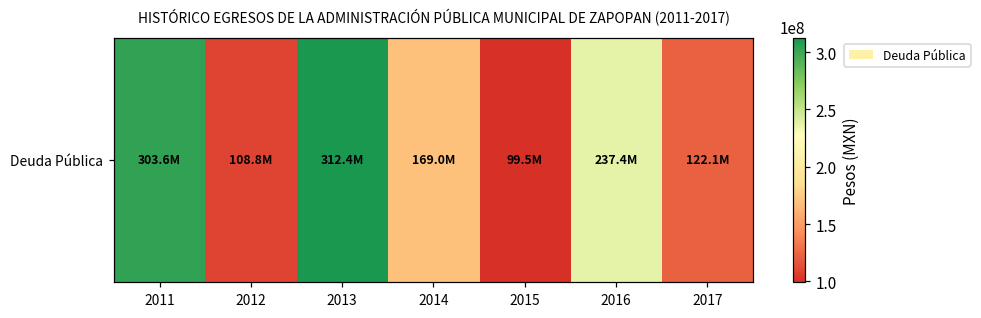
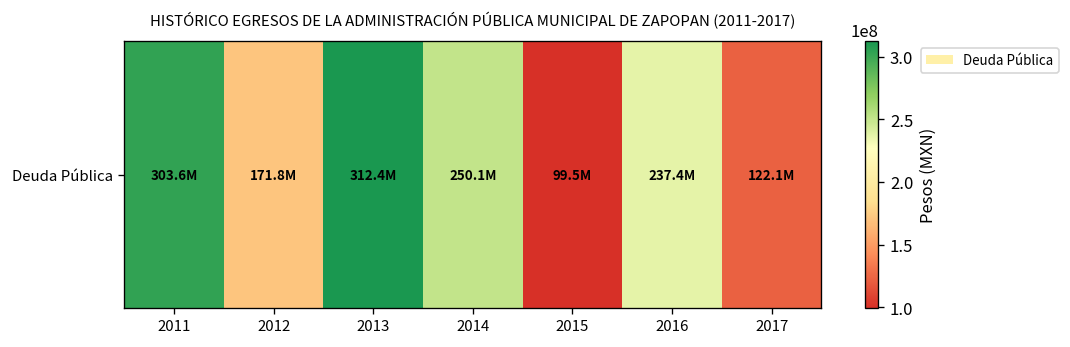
Deuda Pública, 2012: 108.8M -> 171.8M
Deuda Pública, 2014: 169.0M -> 250.1M
